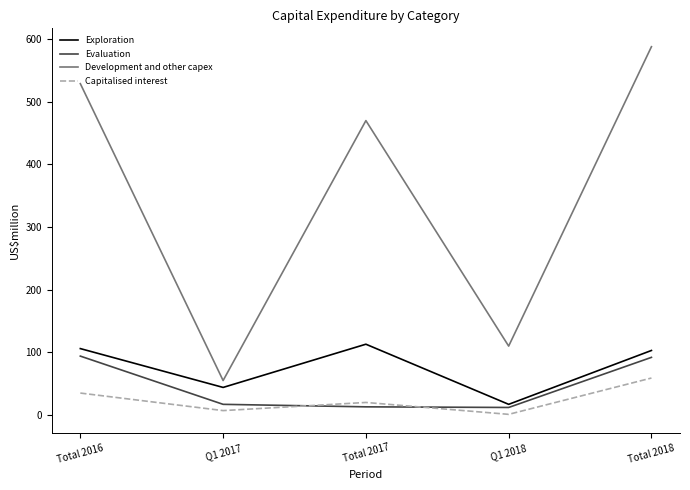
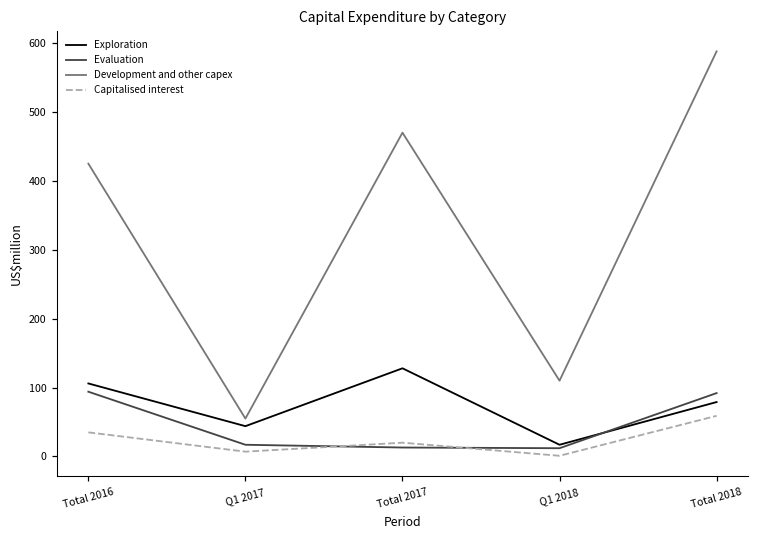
Development and other capex, Total 2016: 530 -> 430
Exploration, Total 2017: 110 -> 130
Exploration, Total 2018: 100 -> 80
